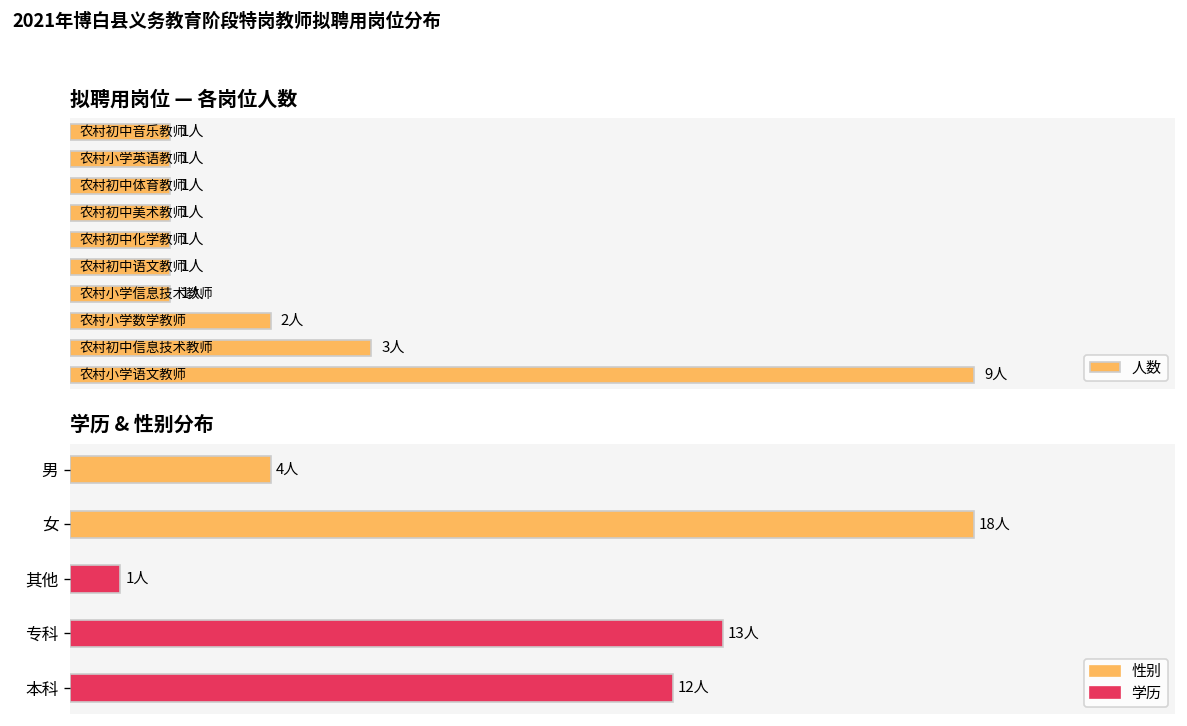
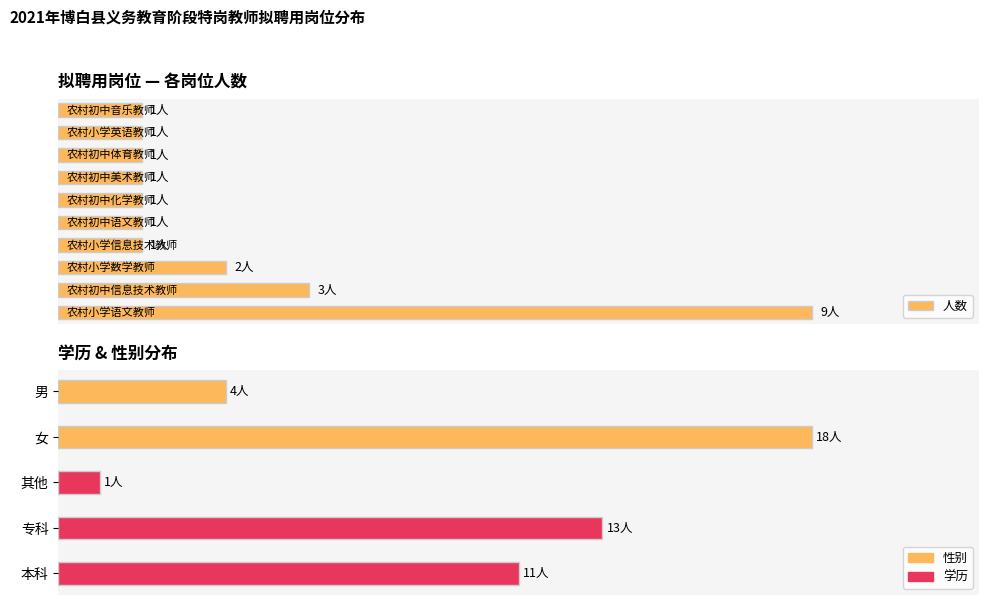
学历 & 性别分布, 本科: 12人 -> 11人
